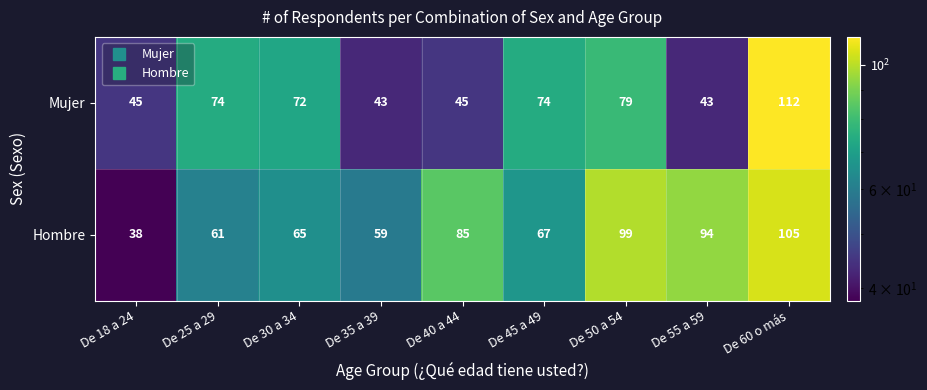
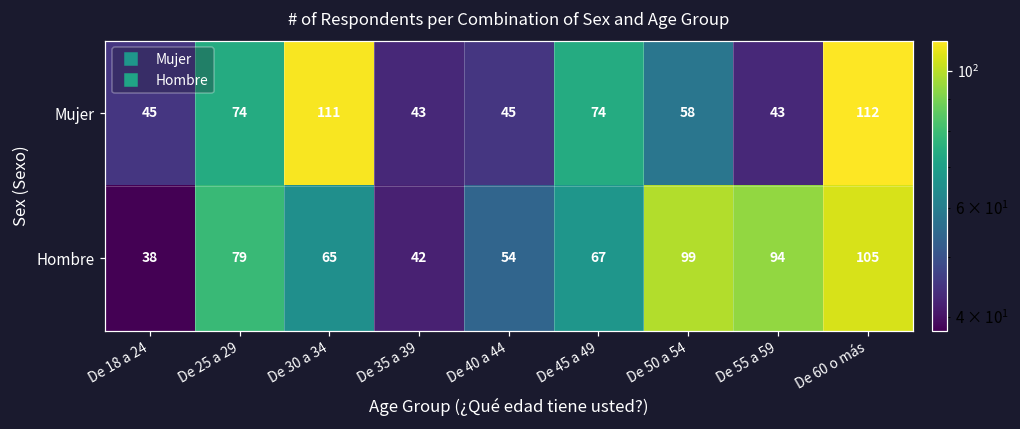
Mujer, De 30 a 34: 72 -> 111
Mujer, De 50 a 54: 79 -> 58
Hombre, De 25 a 29: 61 -> 79
Hombre, De 35 a 39: 59 -> 42
Hombre, De 40 a 44: 85 -> 54
